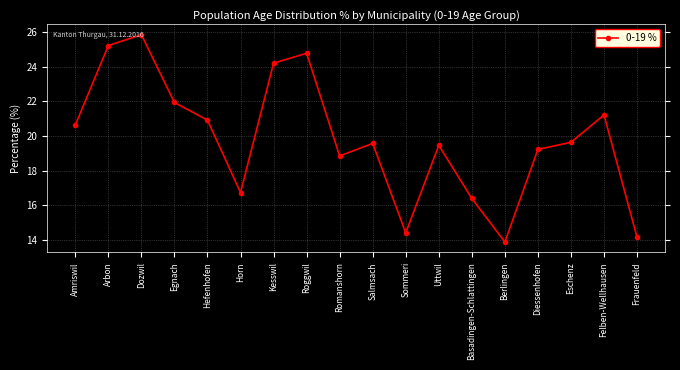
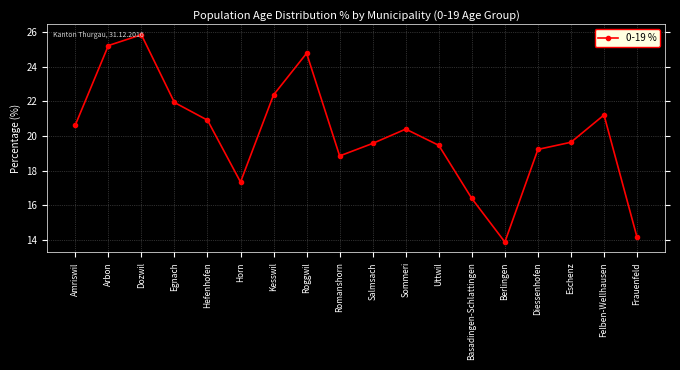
Horn: 16.7 -> 17.3
Kesswil: 24.2 -> 22.4
Sommeri: 14.4 -> 20.4
